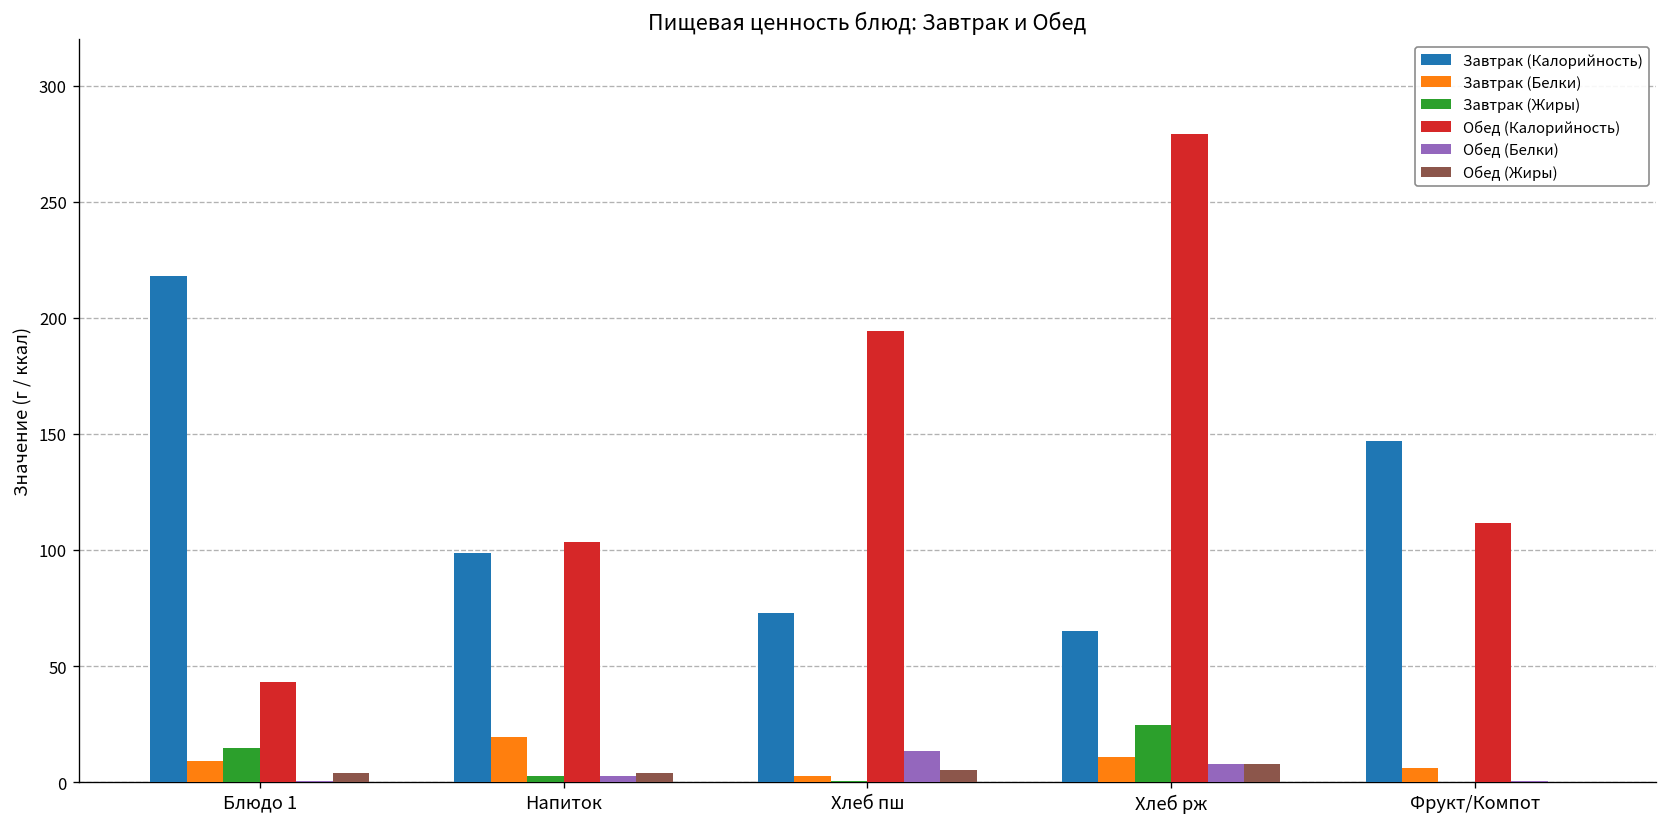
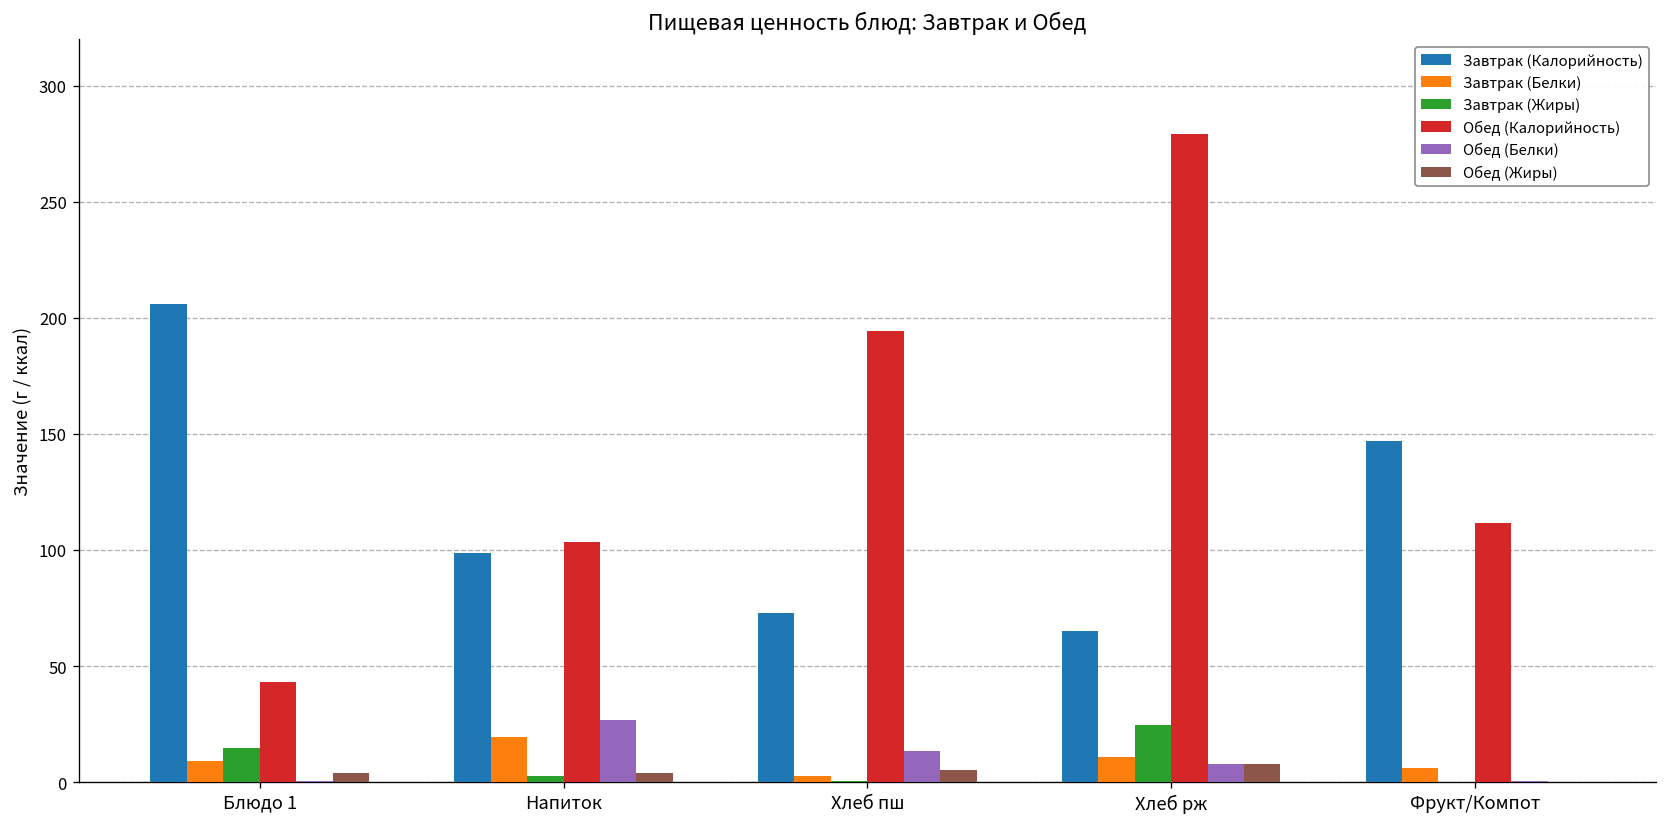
Завтрак (Калорийность), Блюдо 1: 218 -> 206
Обед (Белки), Напиток: 3 -> 27
